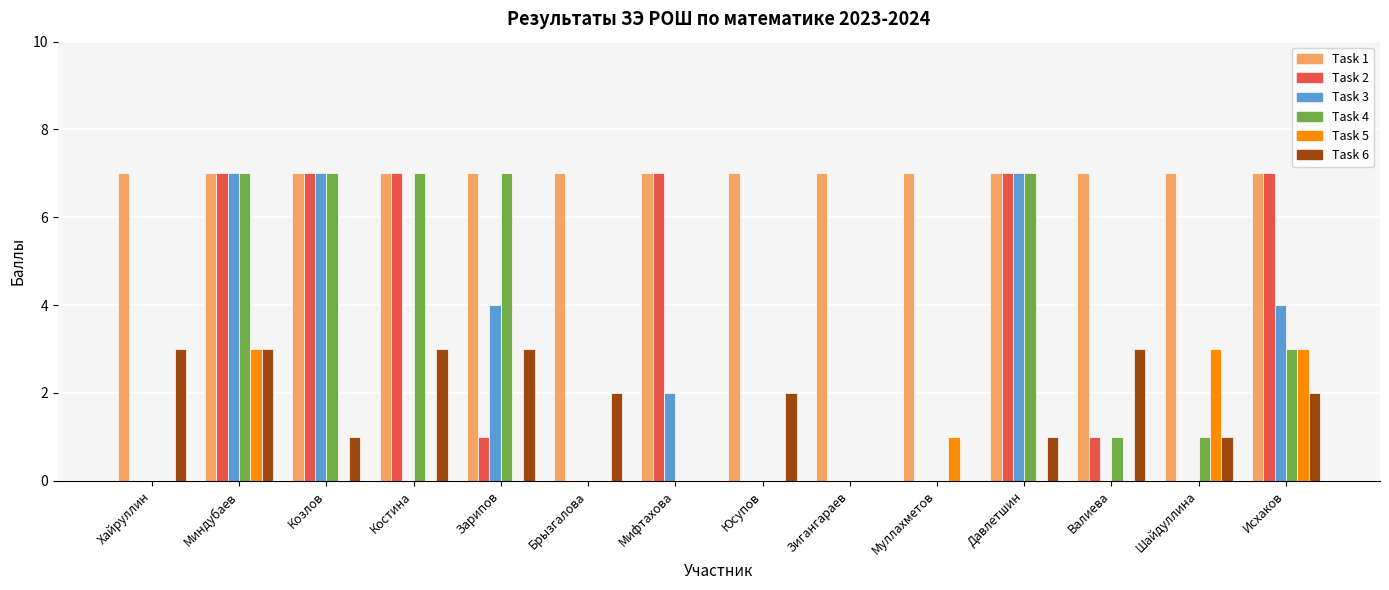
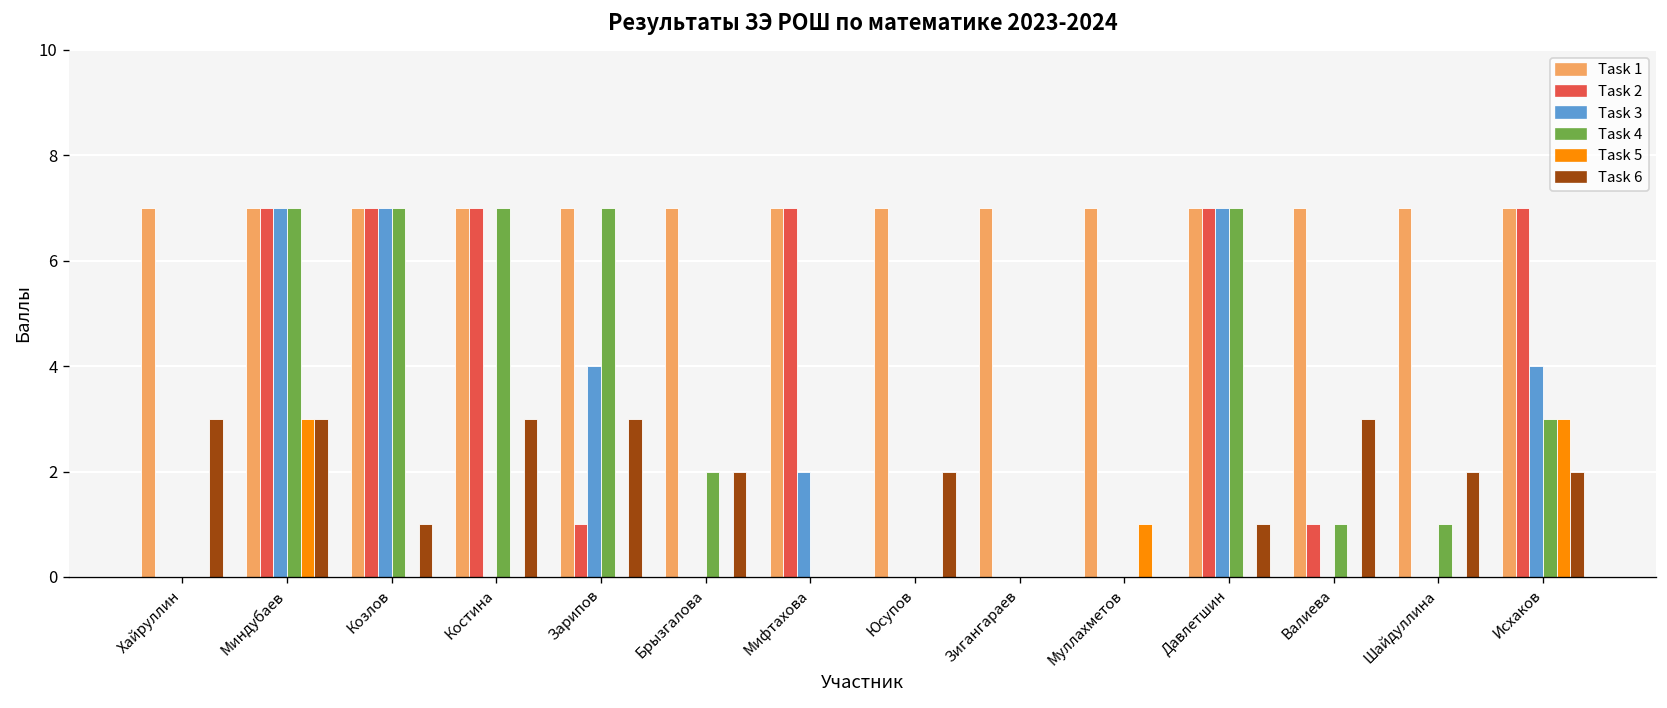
Task 4, Брызгалова: 0 -> 2
Task 5, Шайдуллина: 3 -> 0
Task 6, Шайдуллина: 1 -> 2
